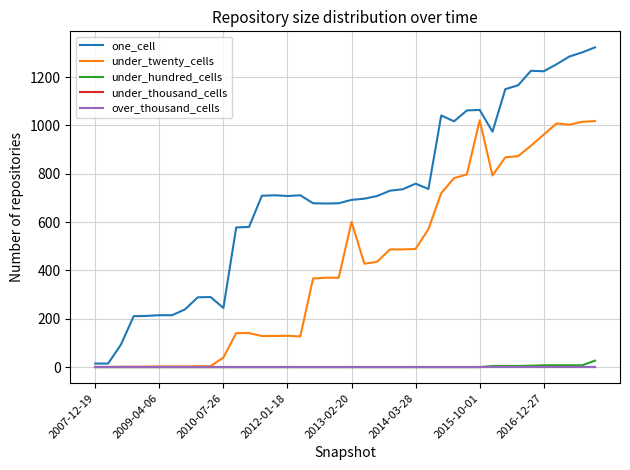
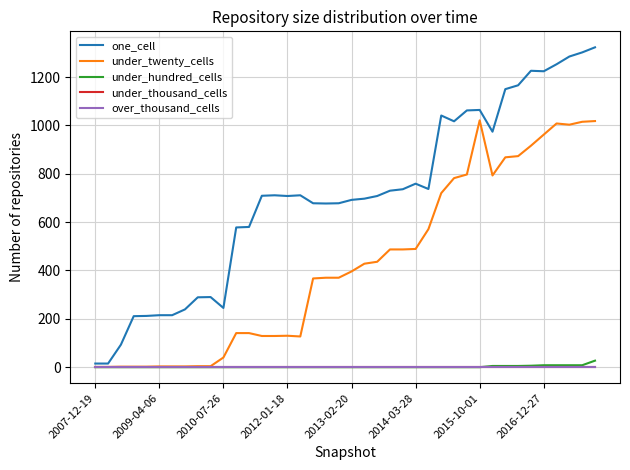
under_twenty_cells, 2013-02-20: 600 -> 400
